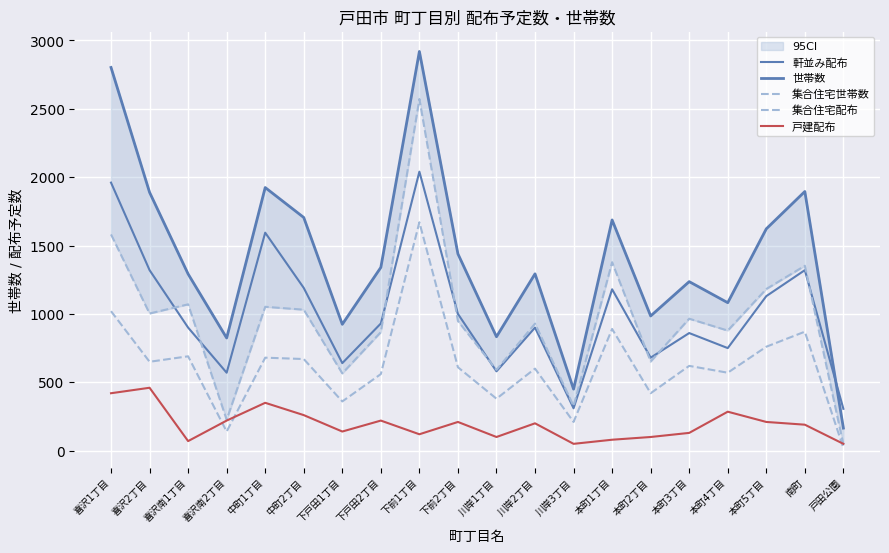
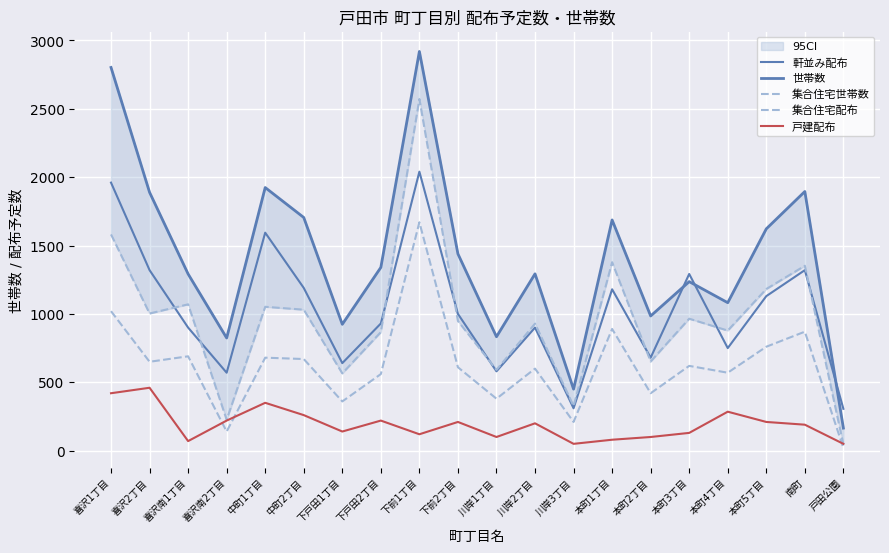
軒並み配布, 本町3丁目: 860 -> 1290
